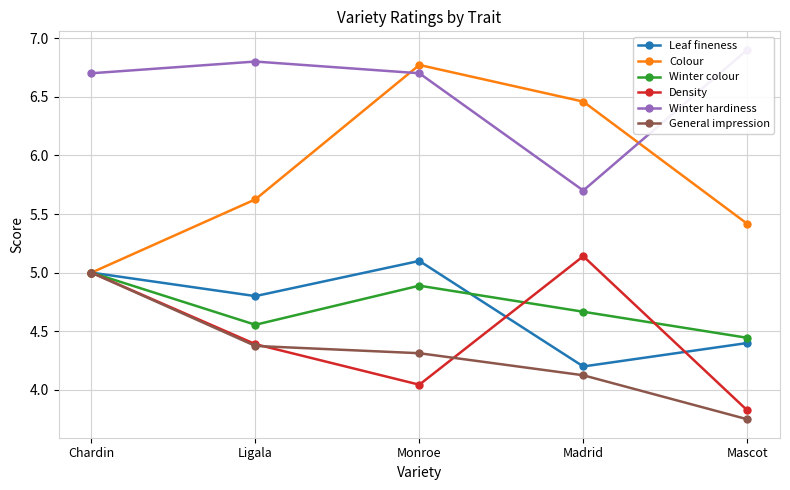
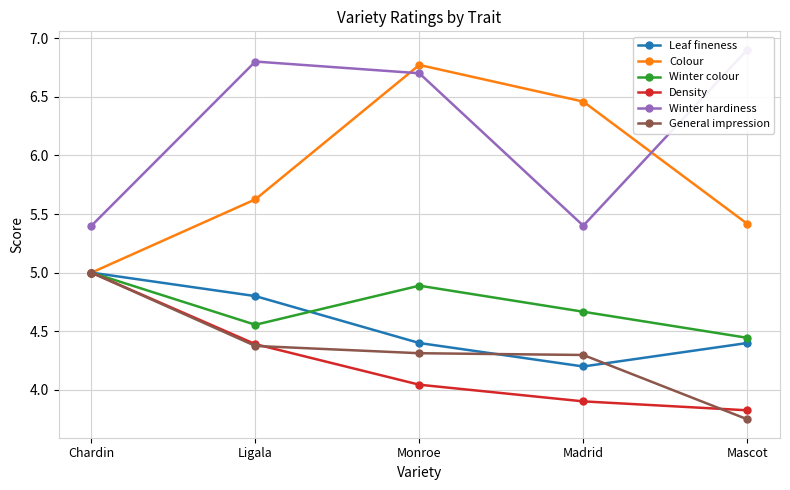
Winter hardiness, Chardin: 6.7 -> 5.4
Leaf fineness, Monroe: 5.1 -> 4.4
Density, Madrid: 5.14 -> 3.90
Winter hardiness, Madrid: 5.7 -> 5.4
General impression, Madrid: 4.13 -> 4.30
